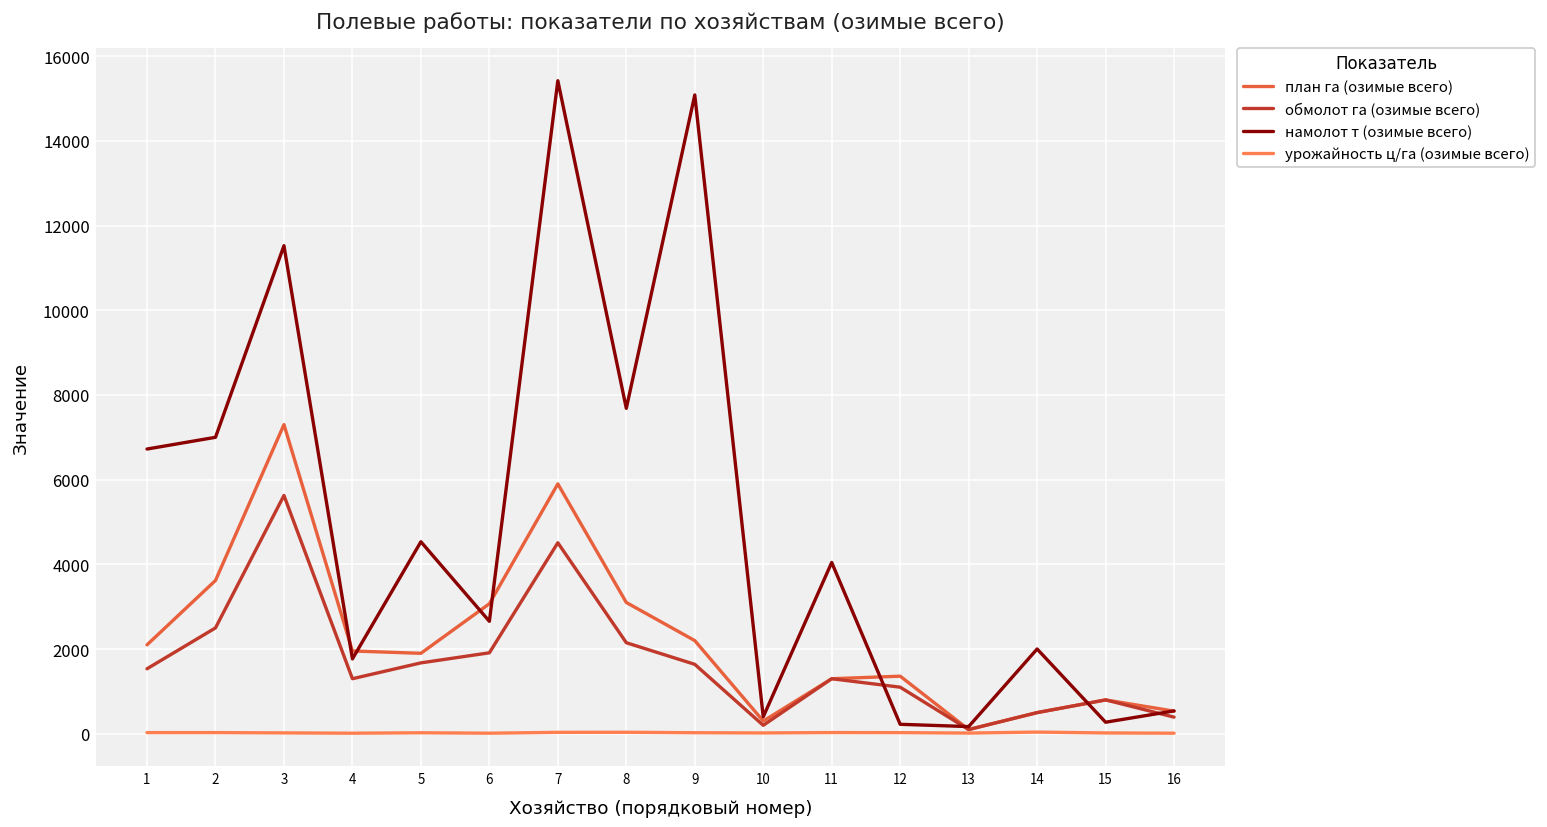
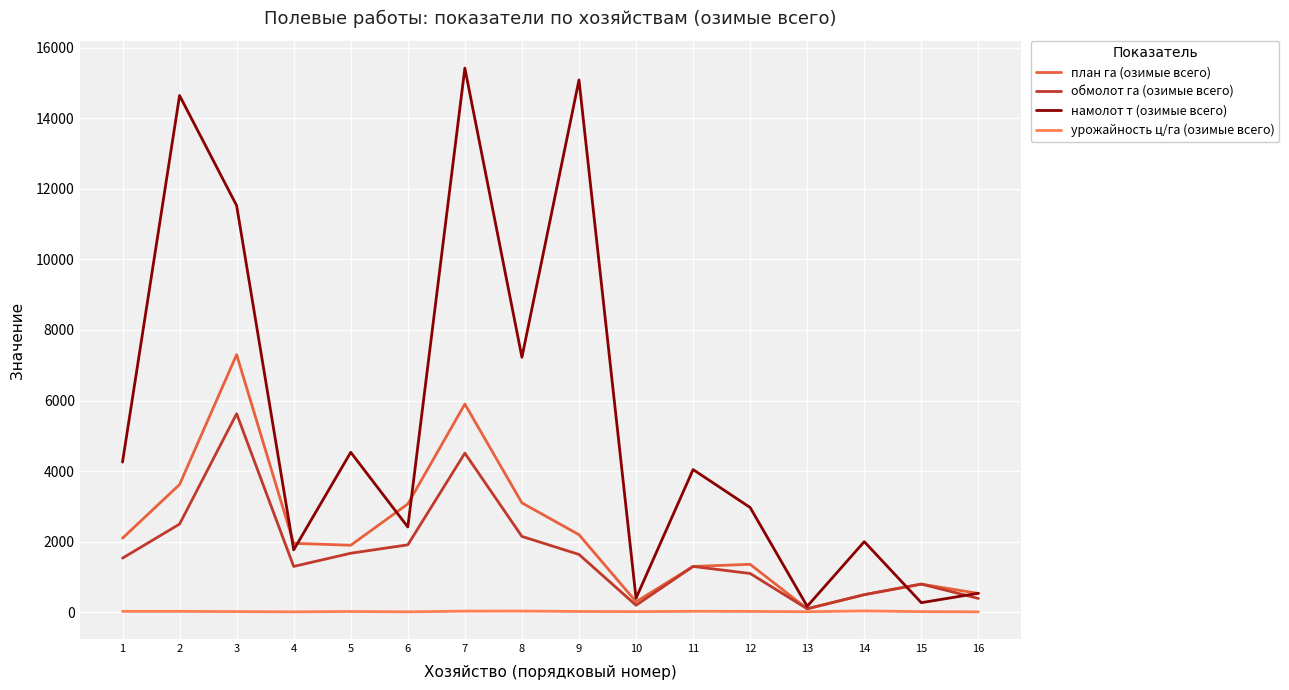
намолот т (озимые всего), 1: 6700 -> 4300
намолот т (озимые всего), 2: 7000 -> 14600
намолот т (озимые всего), 6: 2700 -> 2400
намолот т (озимые всего), 8: 7700 -> 7200
намолот т (озимые всего), 12: 200 -> 3000
